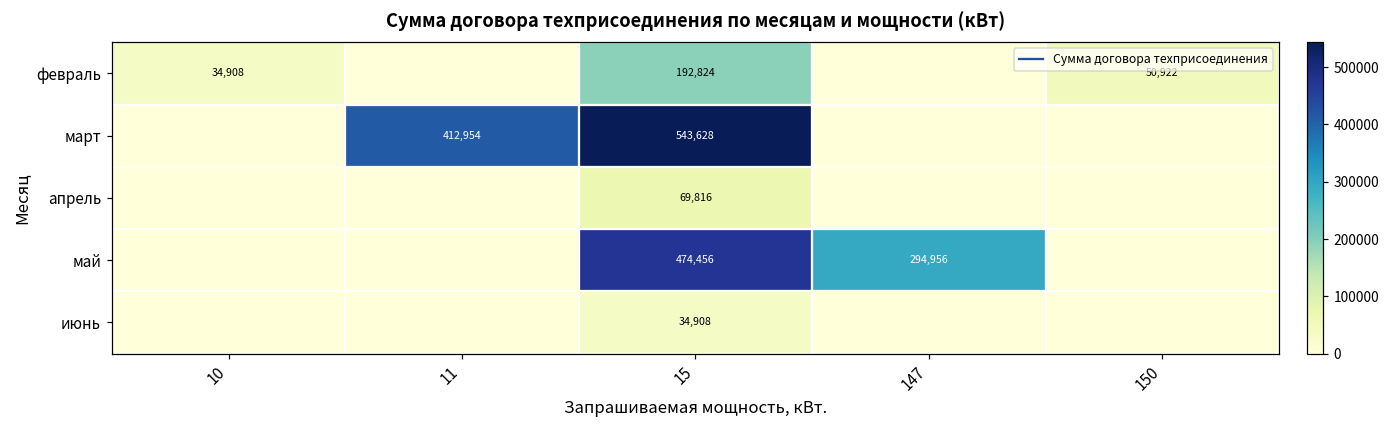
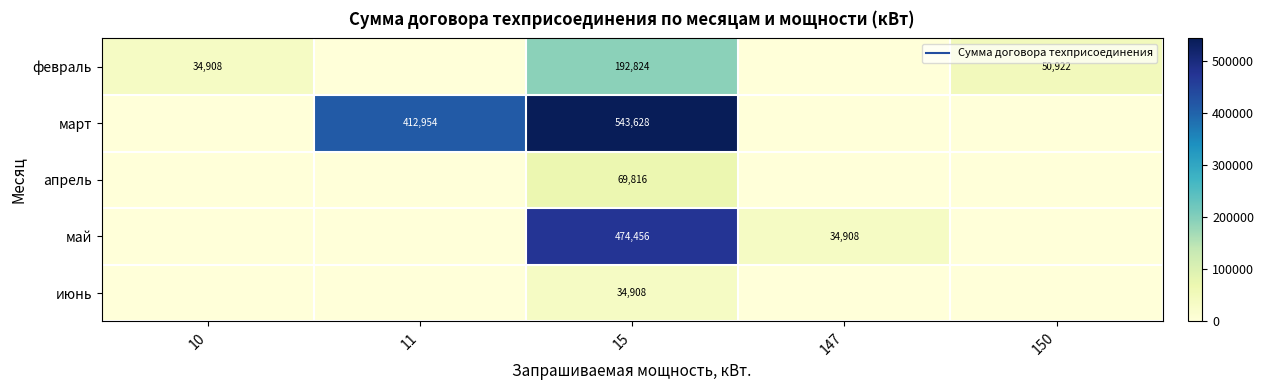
май, 147: 294,956 -> 34,908
